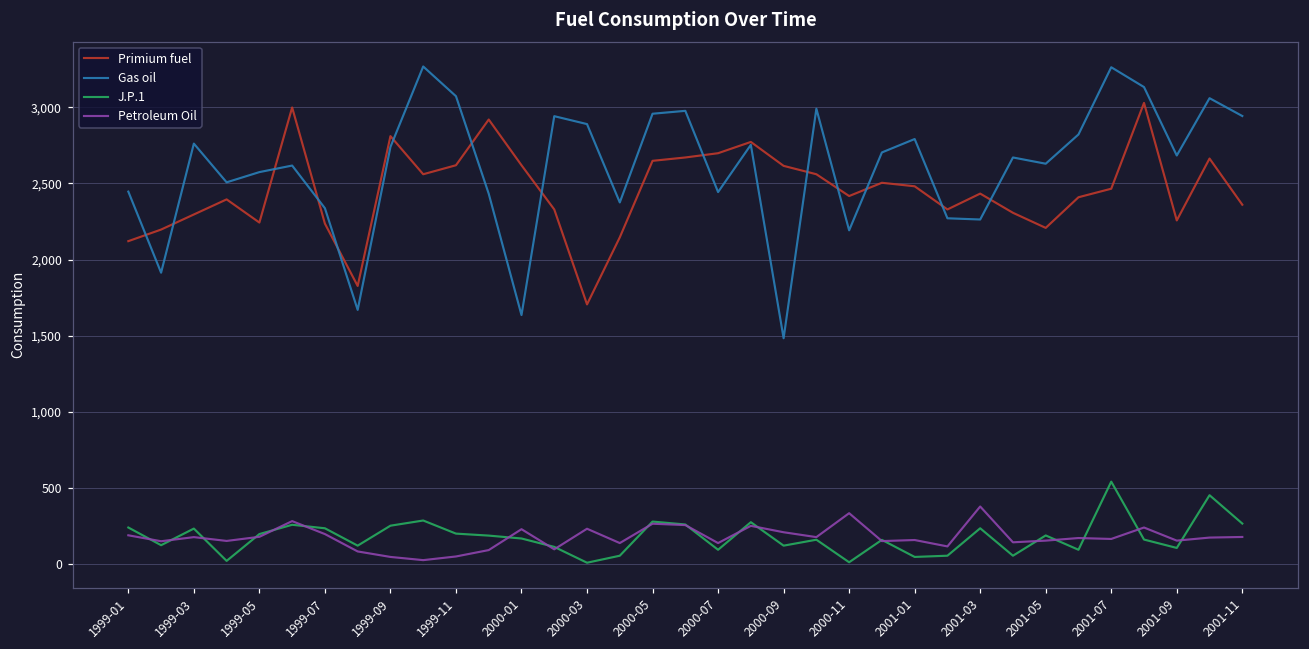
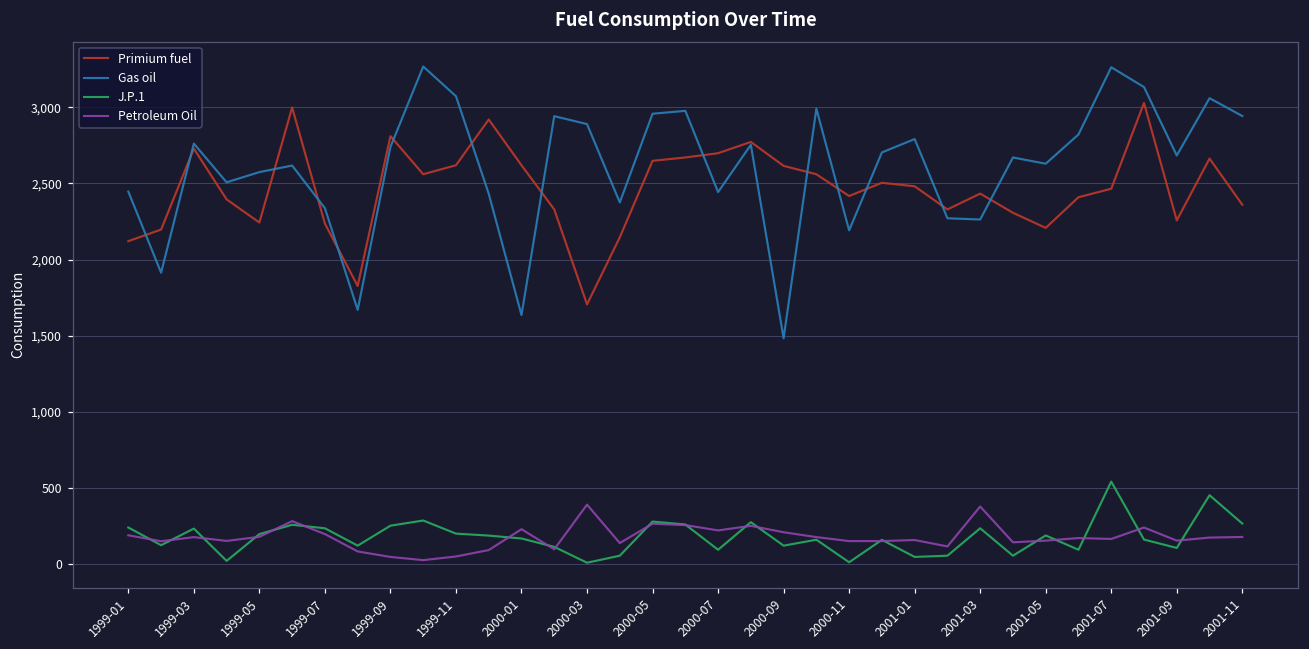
Primium fuel, 1999-03: 2,300 -> 2,730
Petroleum Oil, 2000-03: 230 -> 390
Petroleum Oil, 2000-07: 140 -> 220
Petroleum Oil, 2000-11: 340 -> 150
